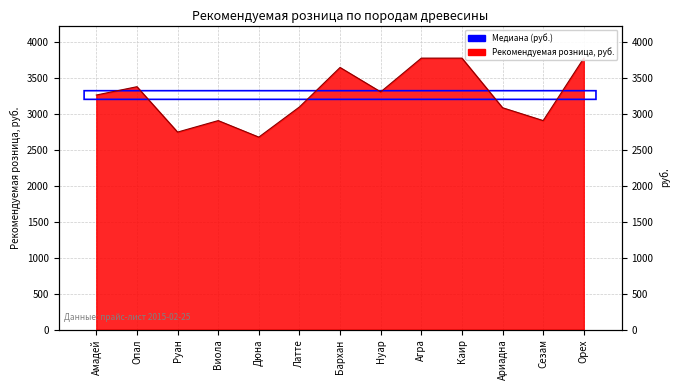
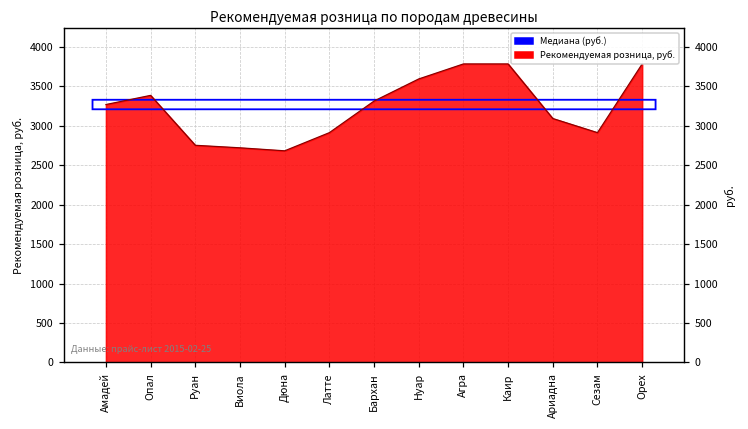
Виола: 2900 -> 2700
Латте: 3100 -> 2900
Бархан: 3700 -> 3300
Нуар: 3300 -> 3600
